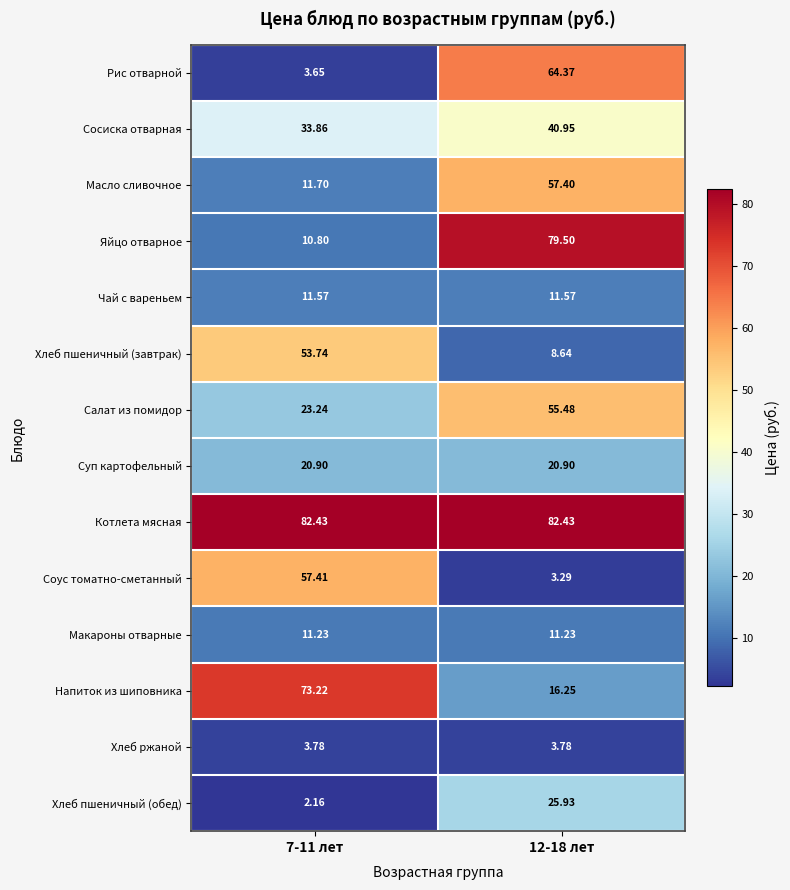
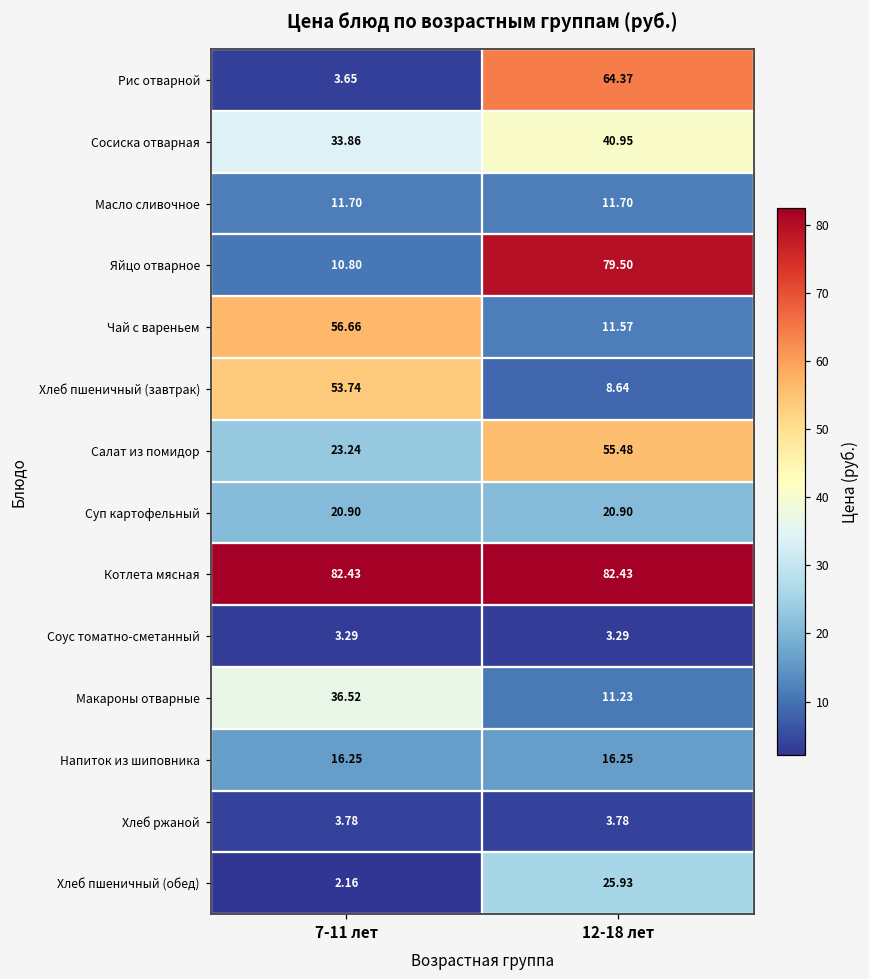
Масло сливочное, 12-18 лет: 57.40 -> 11.70
Чай с вареньем, 7-11 лет: 11.57 -> 56.66
Соус томатно-сметанный, 7-11 лет: 57.41 -> 3.29
Макароны отварные, 7-11 лет: 11.23 -> 36.52
Напиток из шиповника, 7-11 лет: 73.22 -> 16.25
